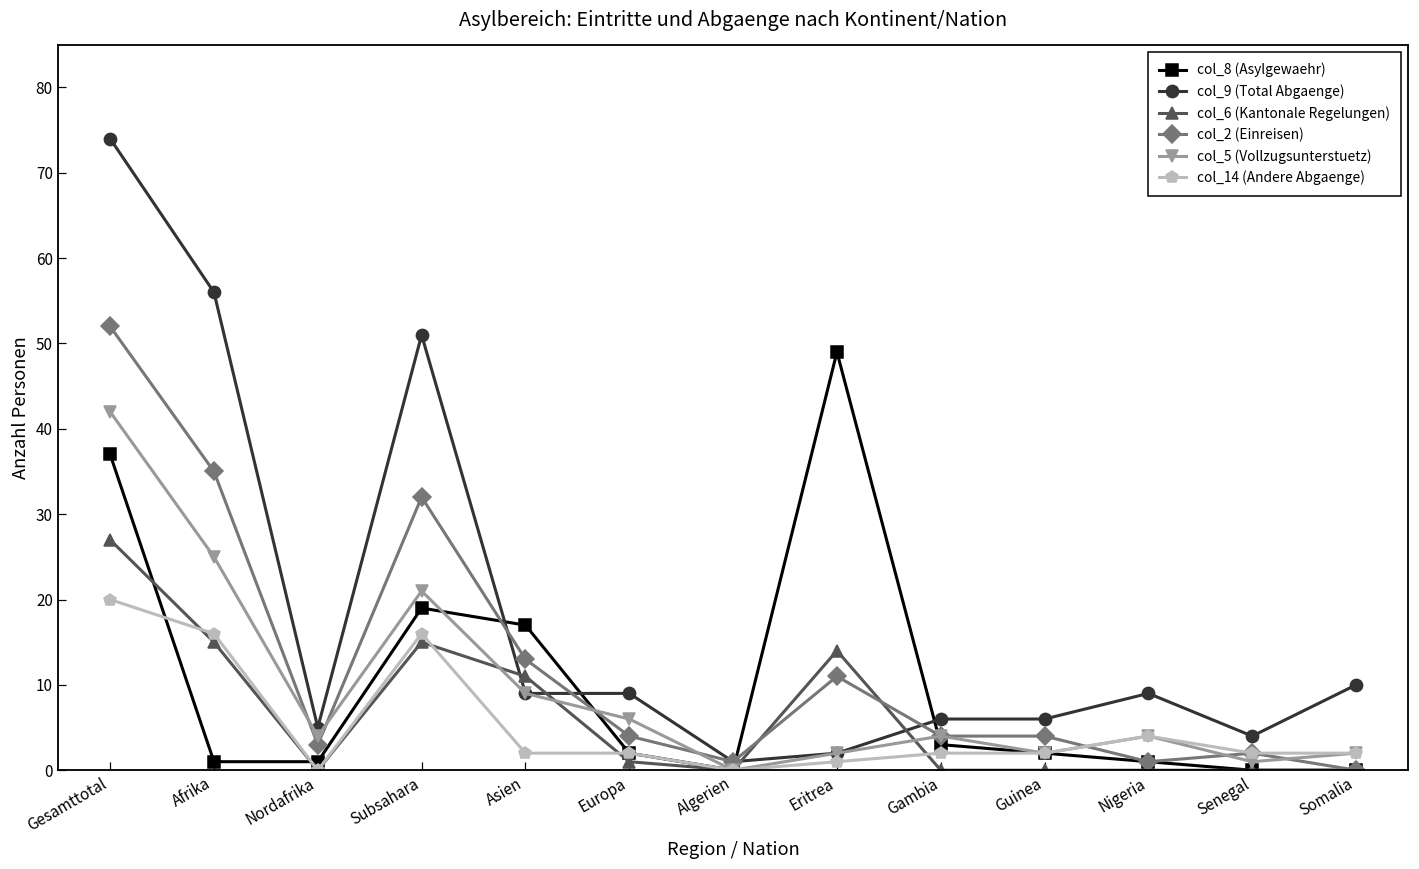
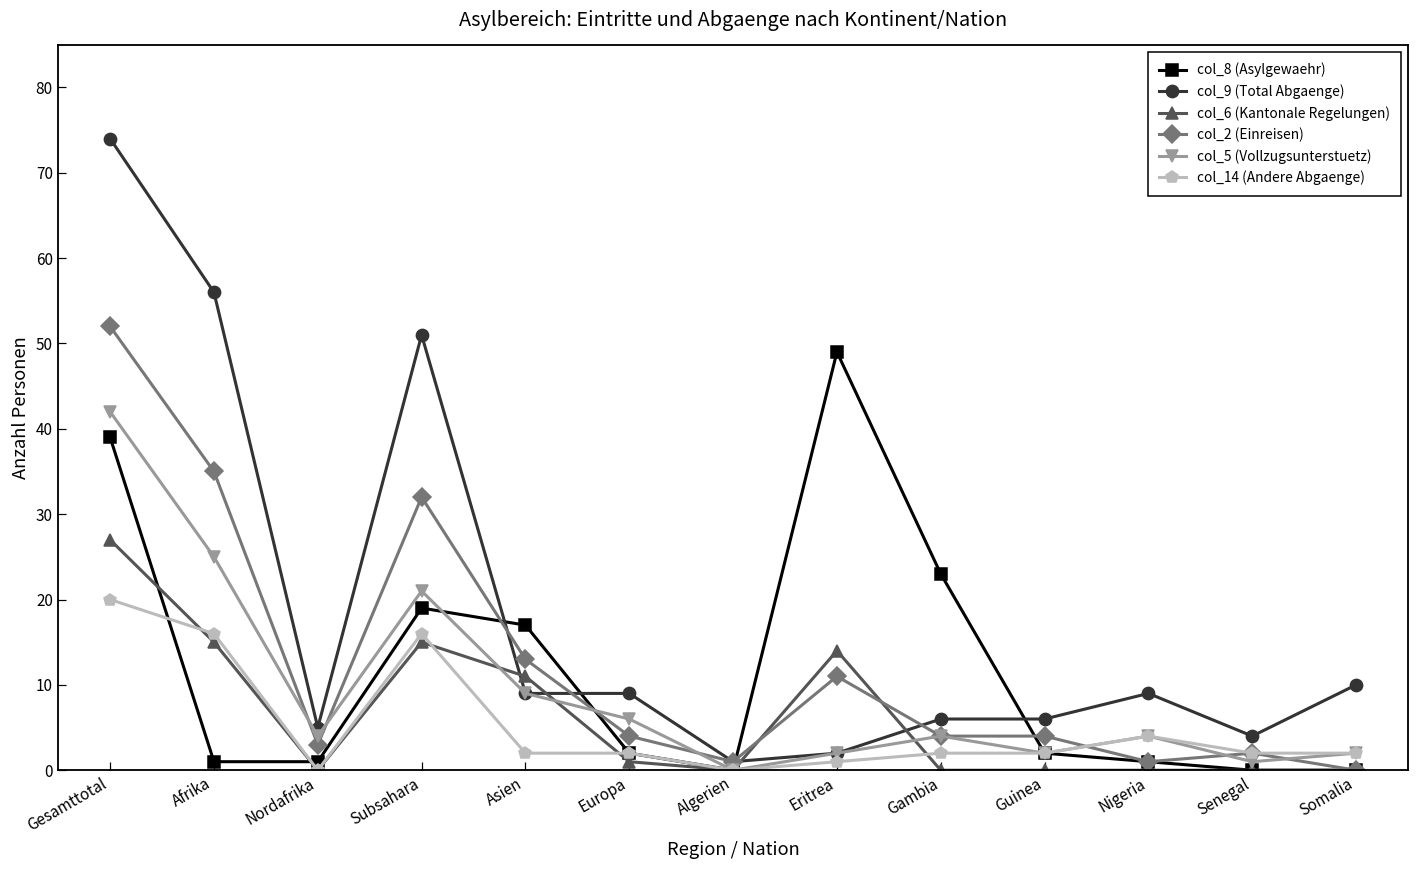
col_8 (Asylgewaehr), Gesamttotal: 37 -> 39
col_8 (Asylgewaehr), Gambia: 3 -> 23
